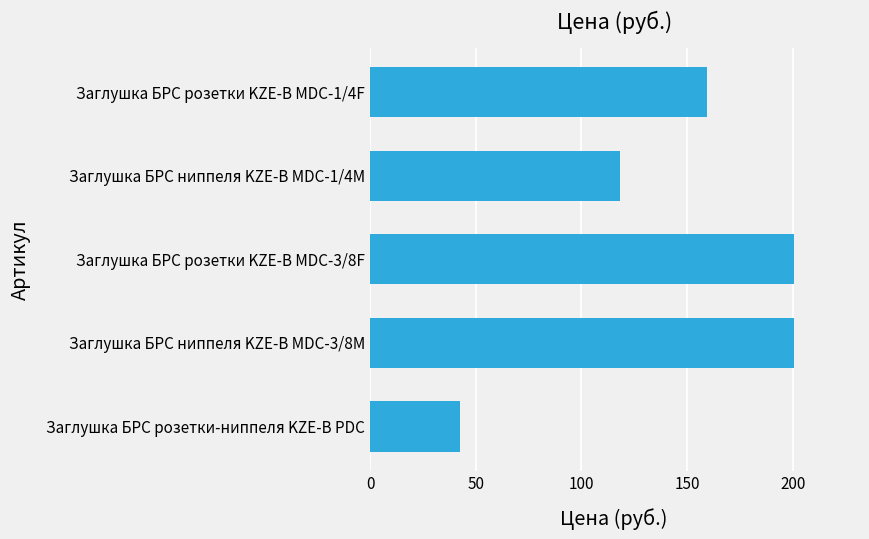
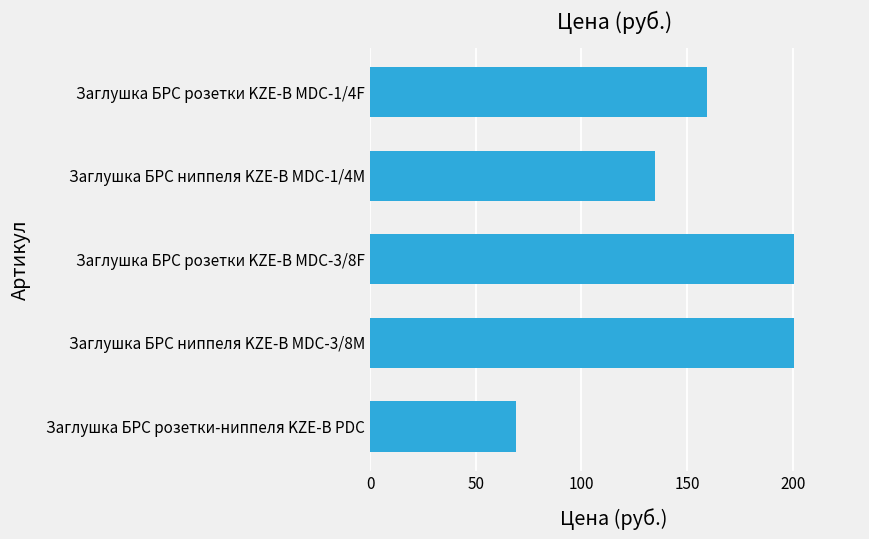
Заглушка БРС ниппеля KZE-B MDC-1/4M: 118 -> 135
Заглушка БРС розетки-ниппеля KZE-B PDC: 43 -> 69
